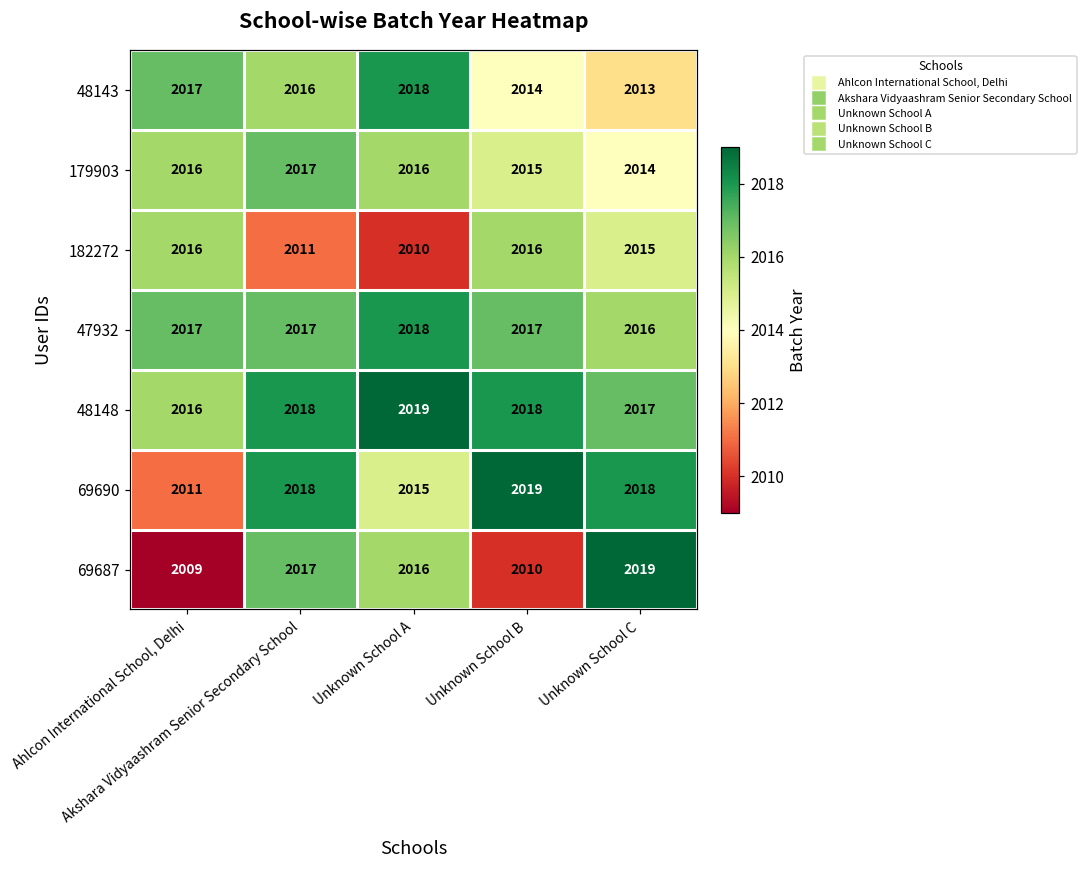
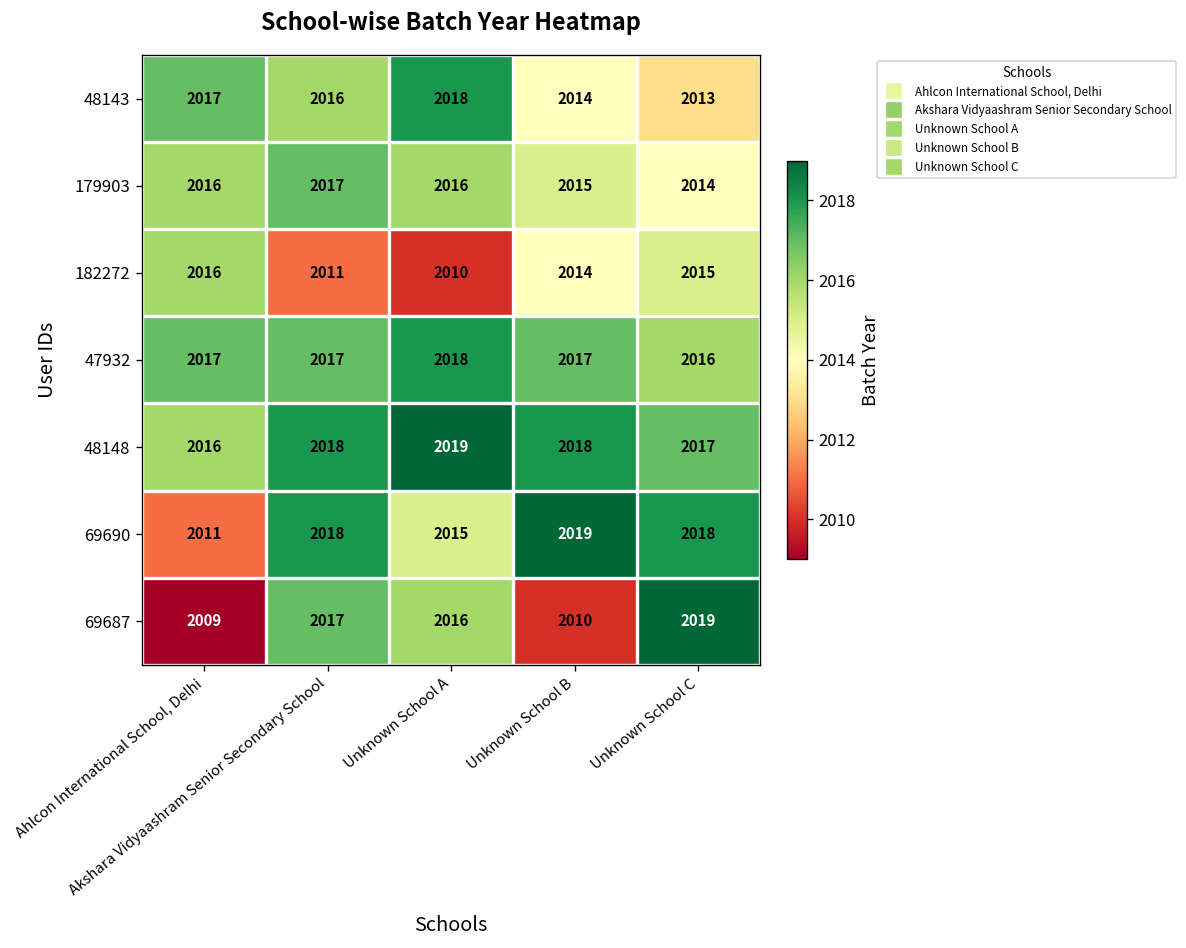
182272, Unknown School B: 2016 -> 2014
